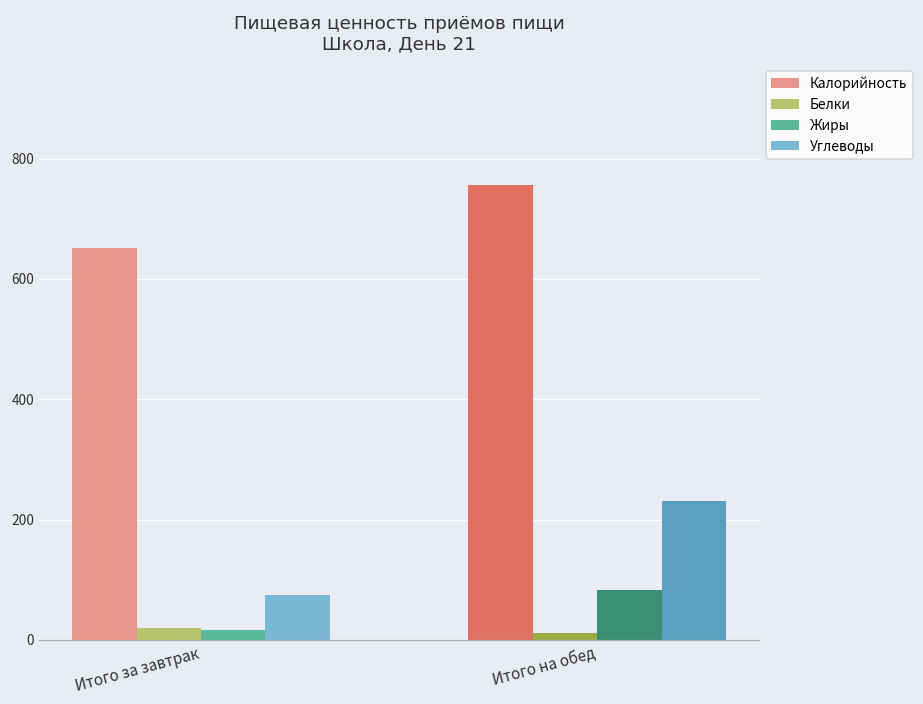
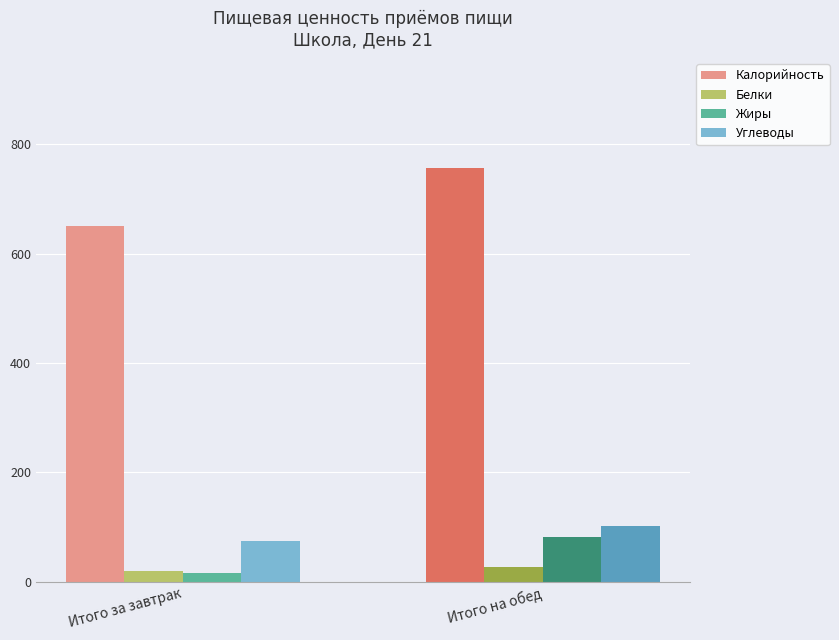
Белки, Итого на обед: 10 -> 30
Углеводы, Итого на обед: 230 -> 100
